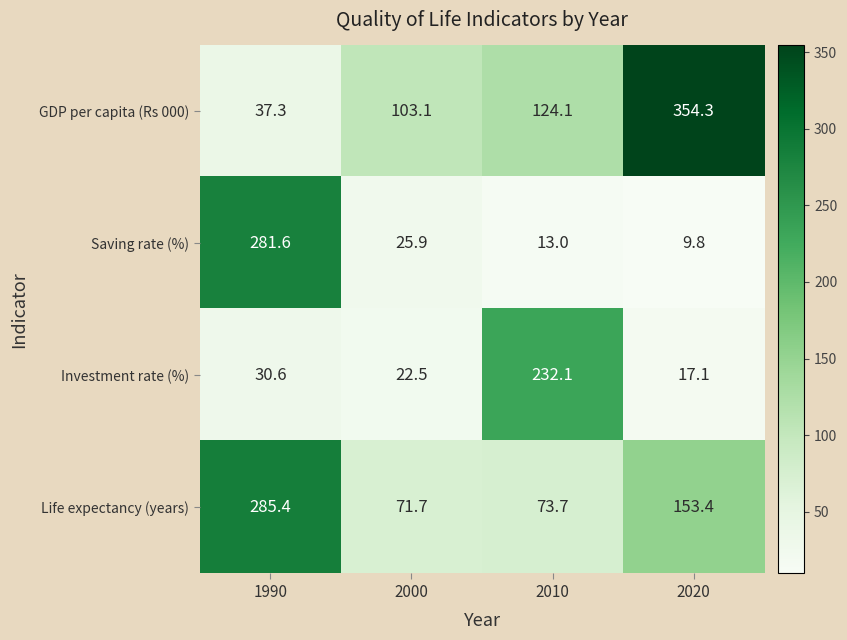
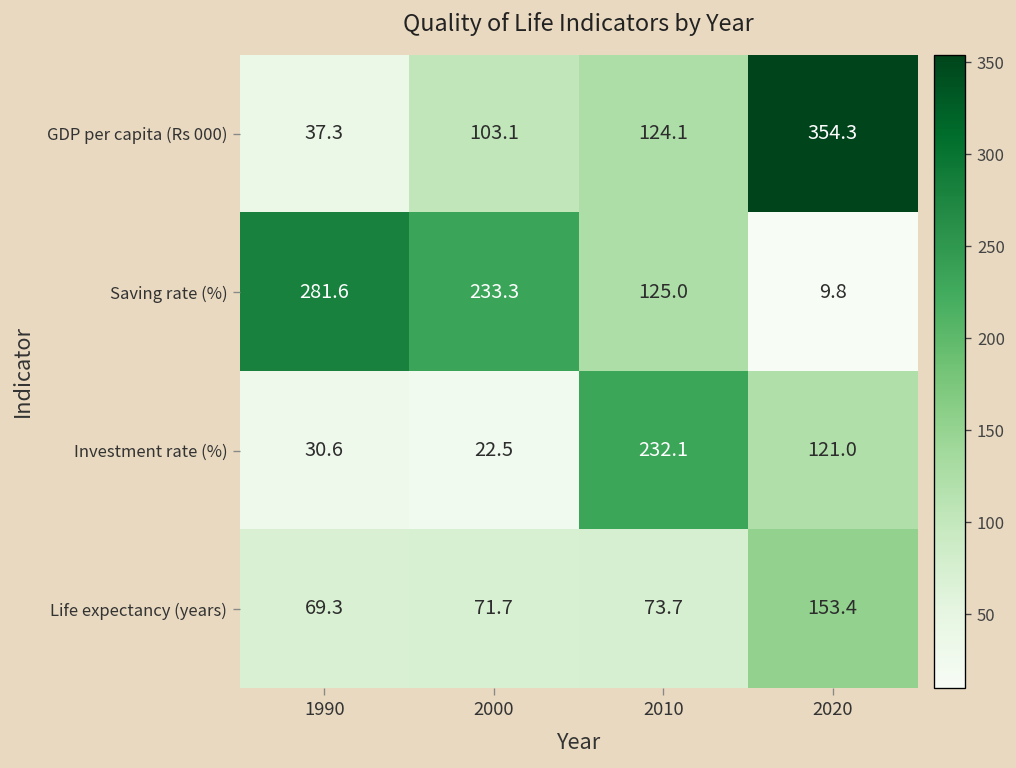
Saving rate (%), 2000: 25.9 -> 233.3
Saving rate (%), 2010: 13.0 -> 125.0
Investment rate (%), 2020: 17.1 -> 121.0
Life expectancy (years), 1990: 285.4 -> 69.3
